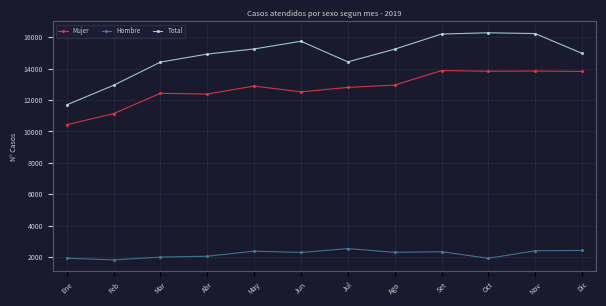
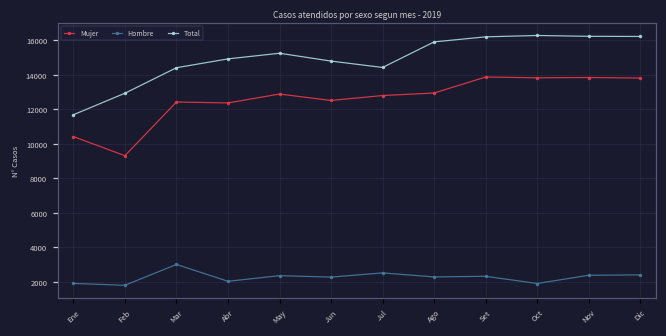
Mujer, Feb: 11100 -> 9300
Hombre, Mar: 2000 -> 3000
Total, Jun: 15800 -> 14800
Total, Ago: 15200 -> 15900
Total, Dic: 15000 -> 16200
